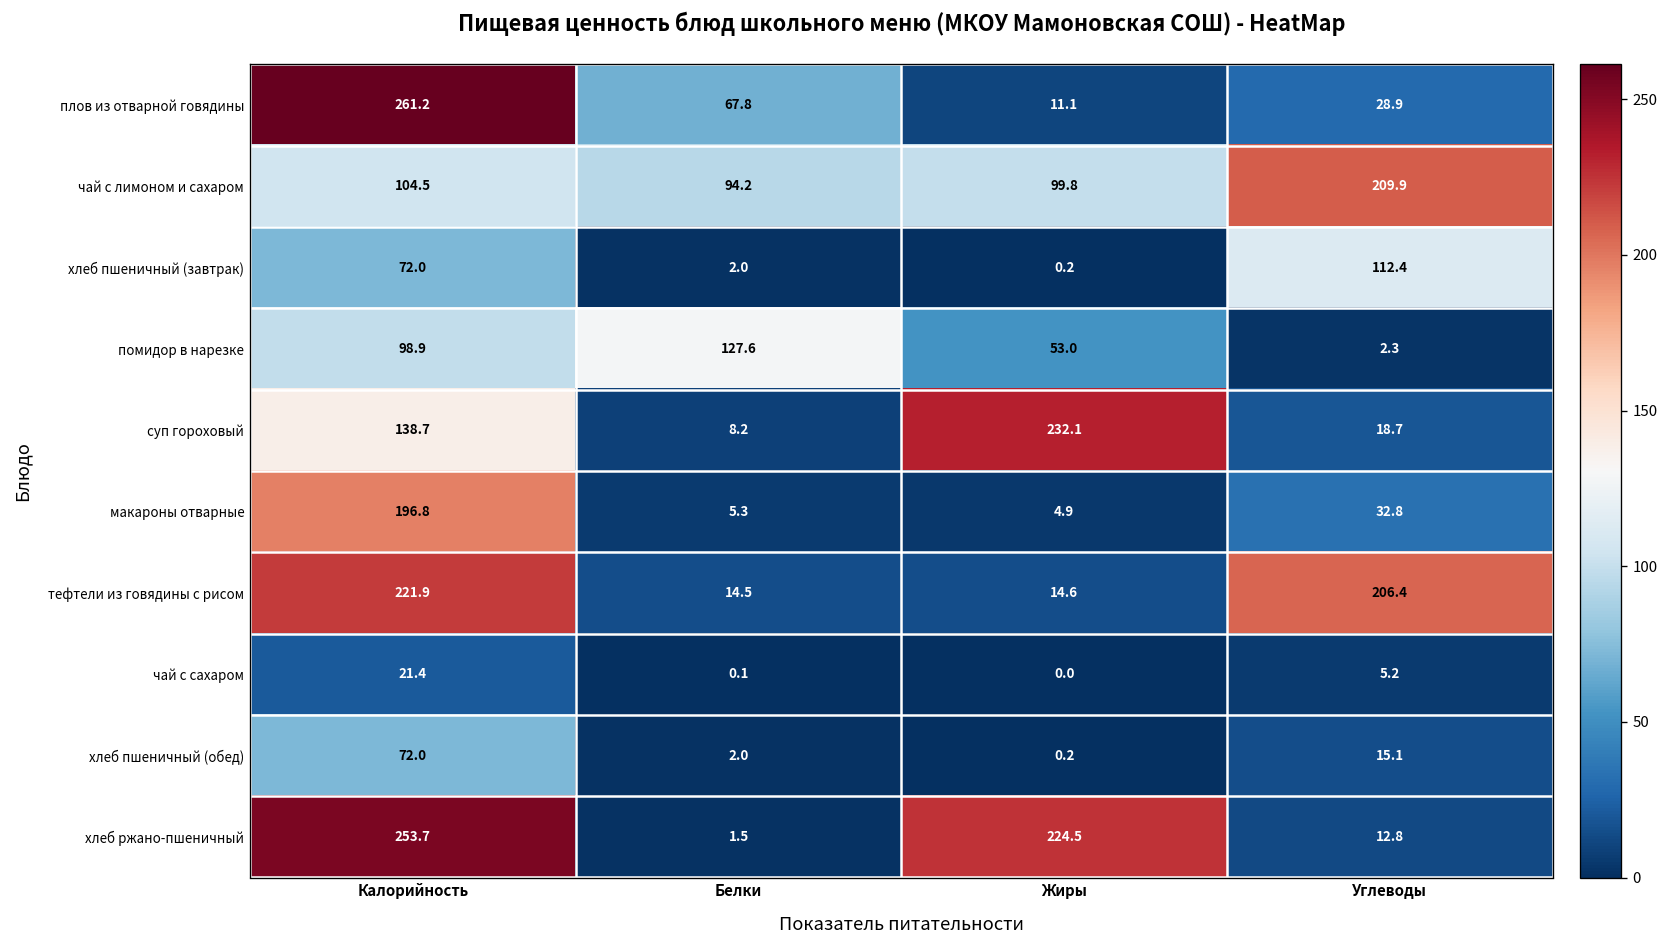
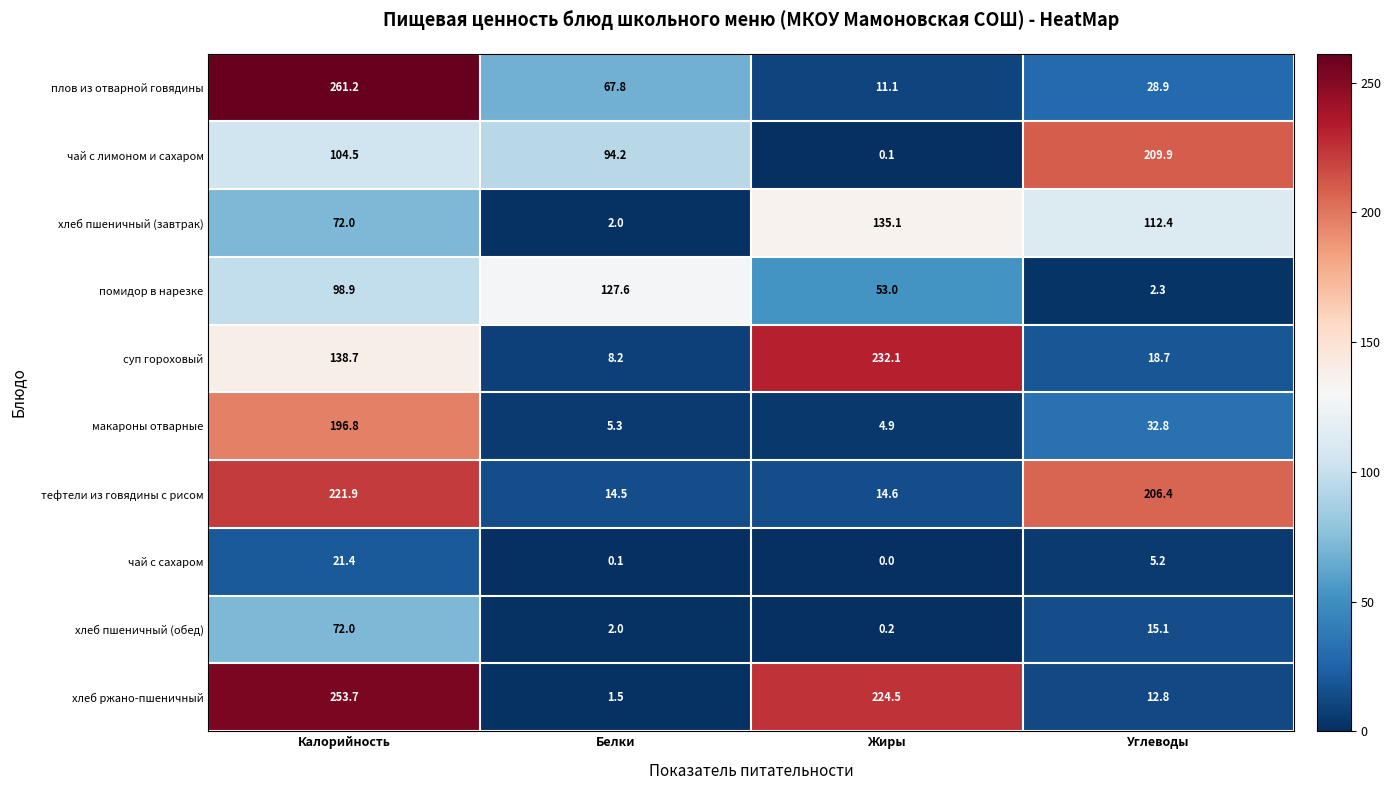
чай с лимоном и сахаром, Жиры: 99.8 -> 0.1
хлеб пшеничный (завтрак), Жиры: 0.2 -> 135.1
